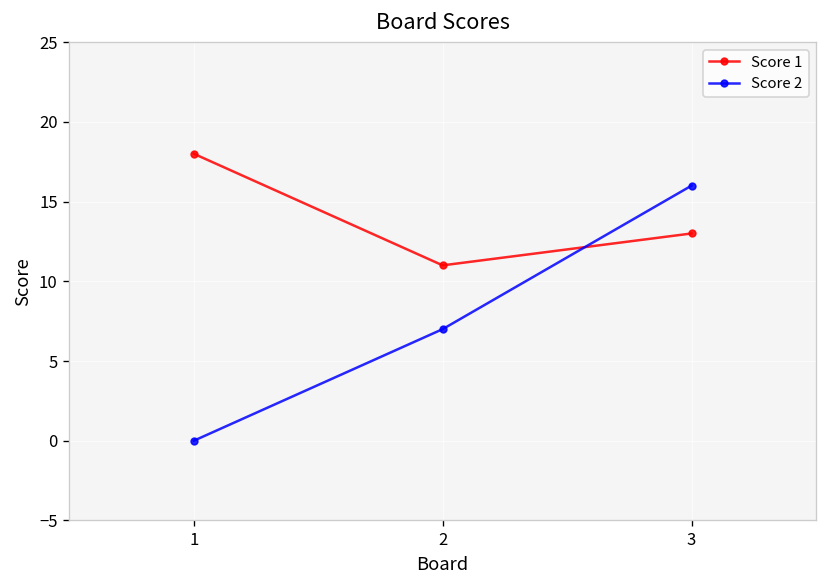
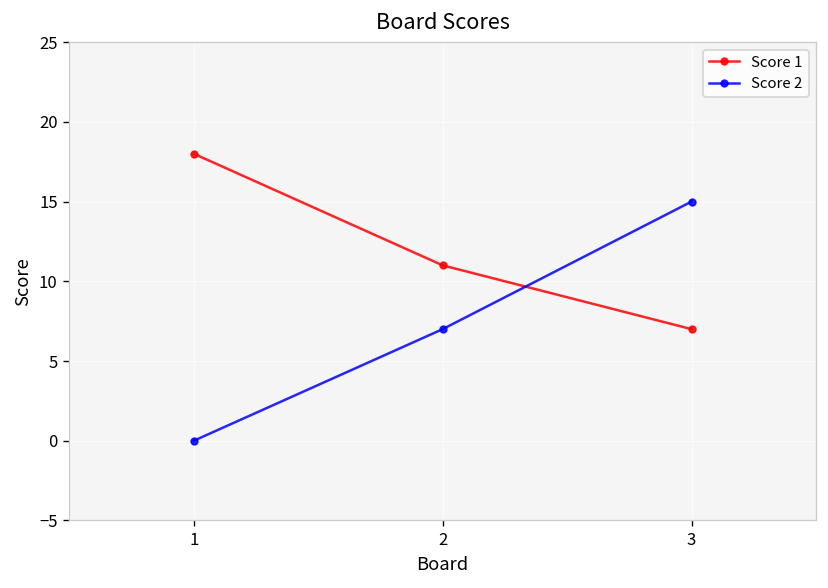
Score 1, 3: 13 -> 7
Score 2, 3: 16 -> 15
